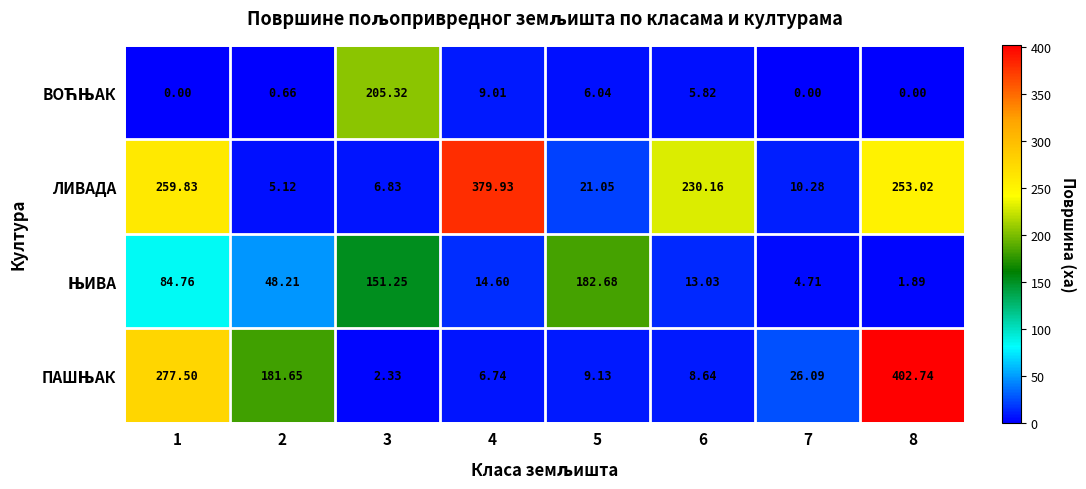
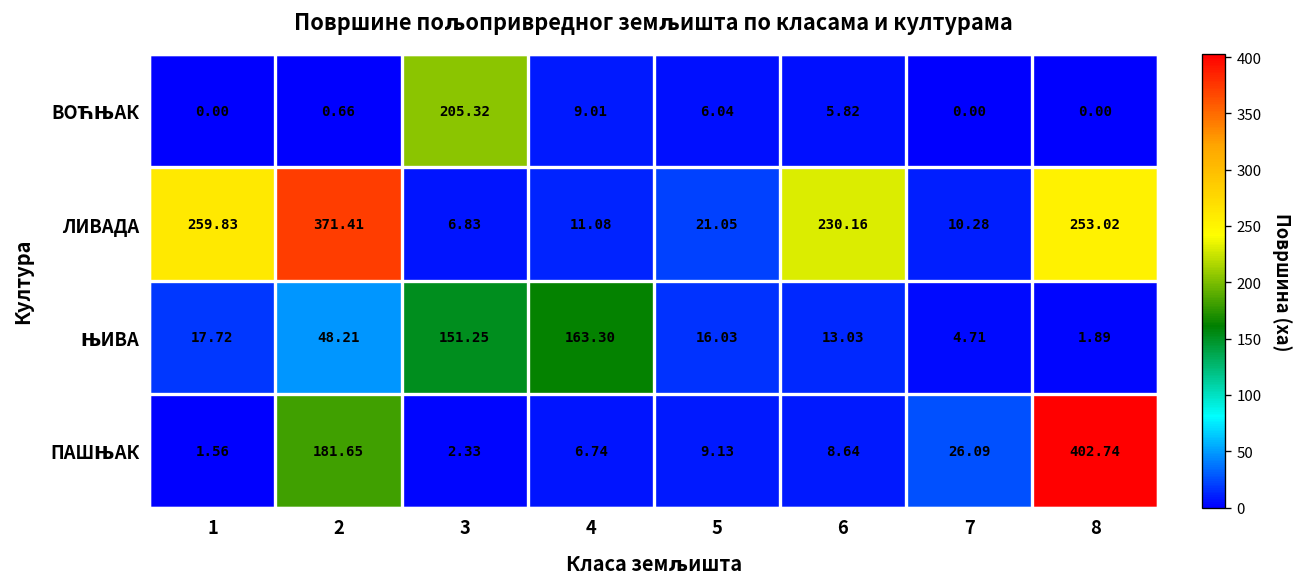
ЛИВАДА, 2: 5.12 -> 371.41
ЛИВАДА, 4: 379.93 -> 11.08
ЊИВА, 1: 84.76 -> 17.72
ЊИВА, 4: 14.60 -> 163.30
ЊИВА, 5: 182.68 -> 16.03
ПАШЊАК, 1: 277.50 -> 1.56
